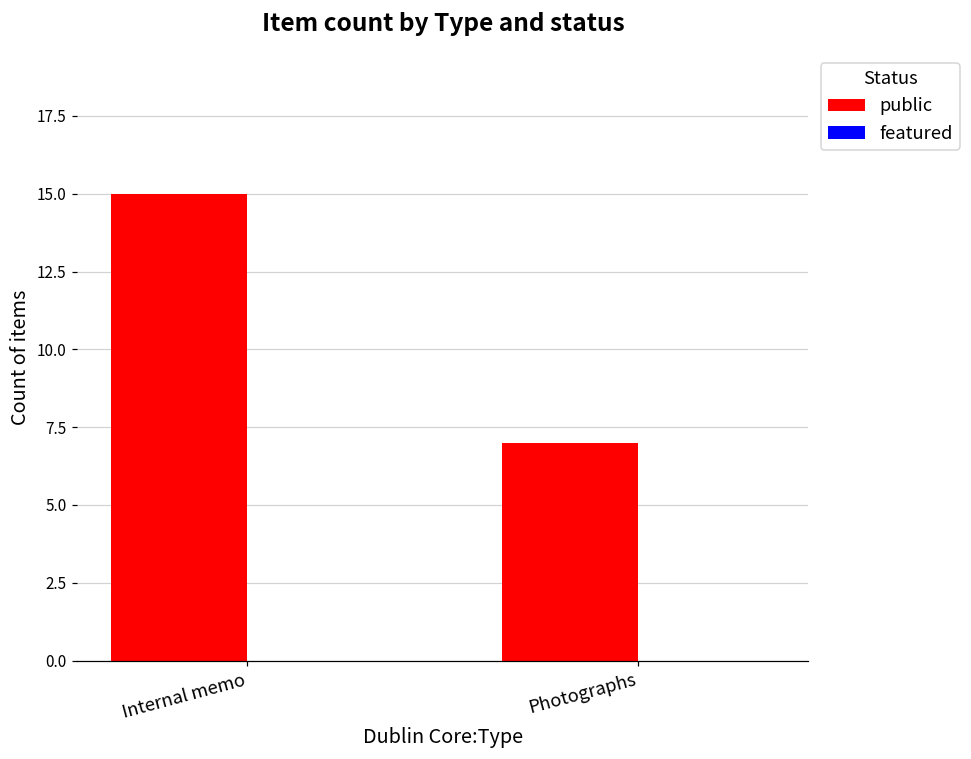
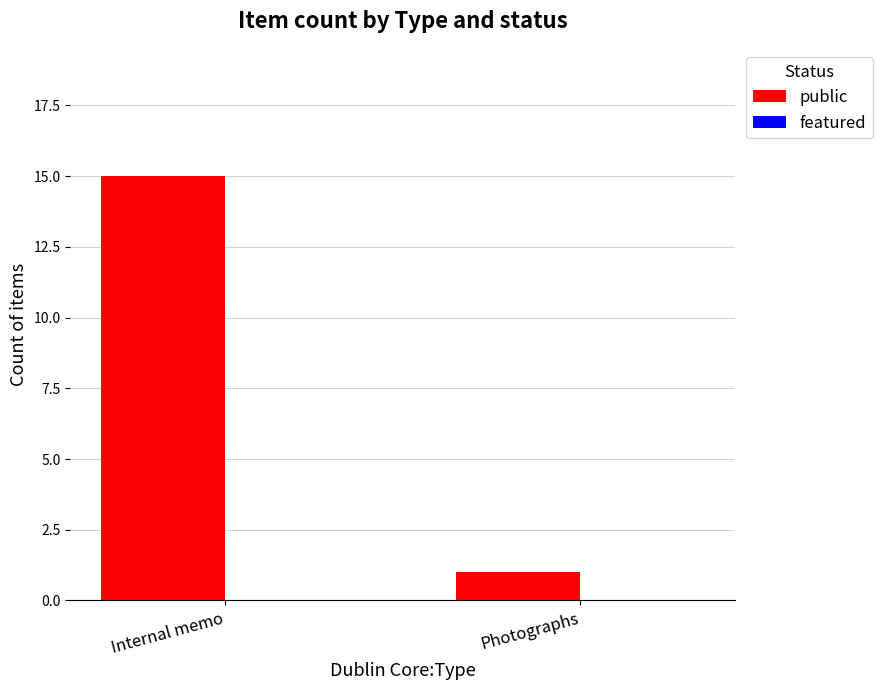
public, Photographs: 7 -> 1
